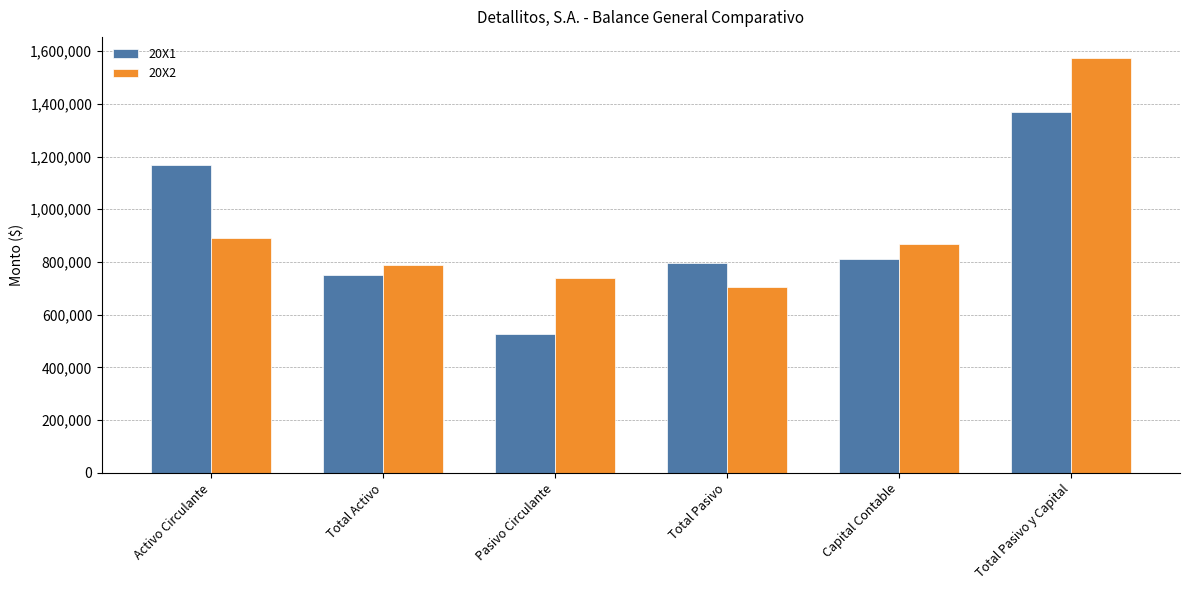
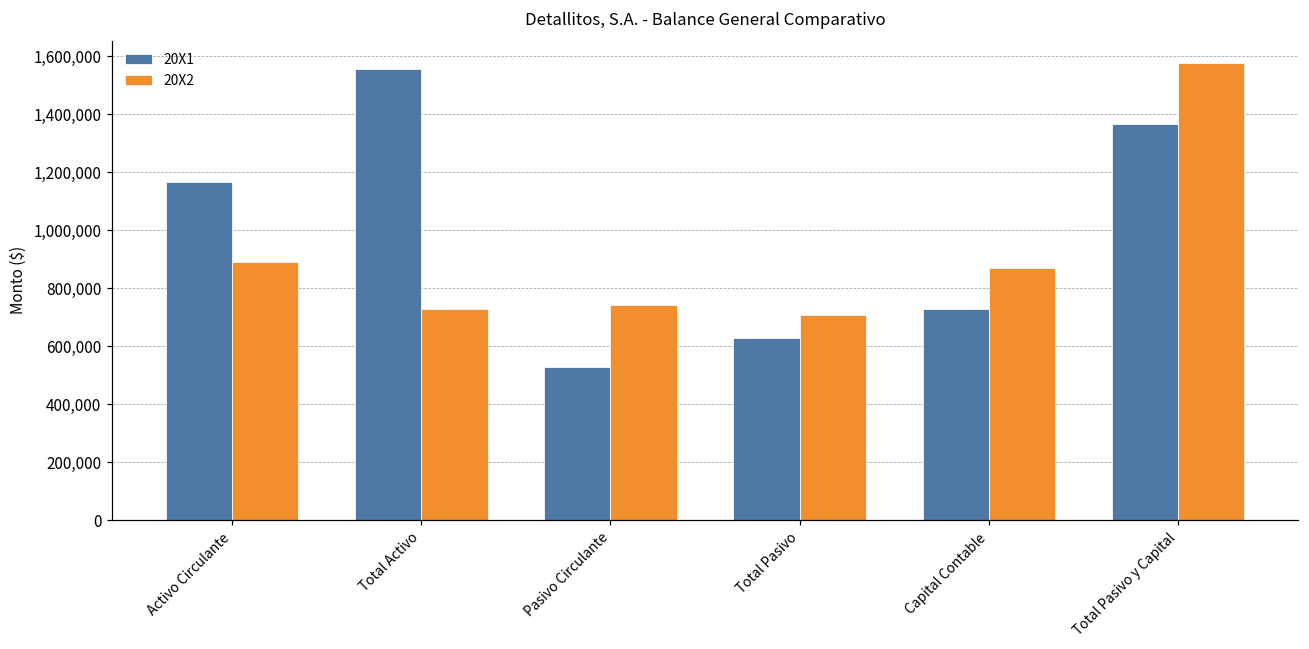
20X1, Total Activo: 750,000 -> 1,560,000
20X2, Total Activo: 790,000 -> 730,000
20X1, Total Pasivo: 800,000 -> 630,000
20X1, Capital Contable: 810,000 -> 730,000
